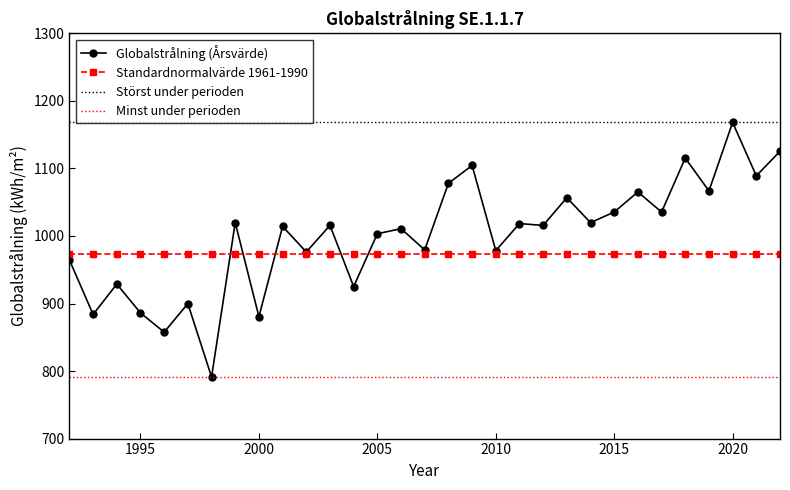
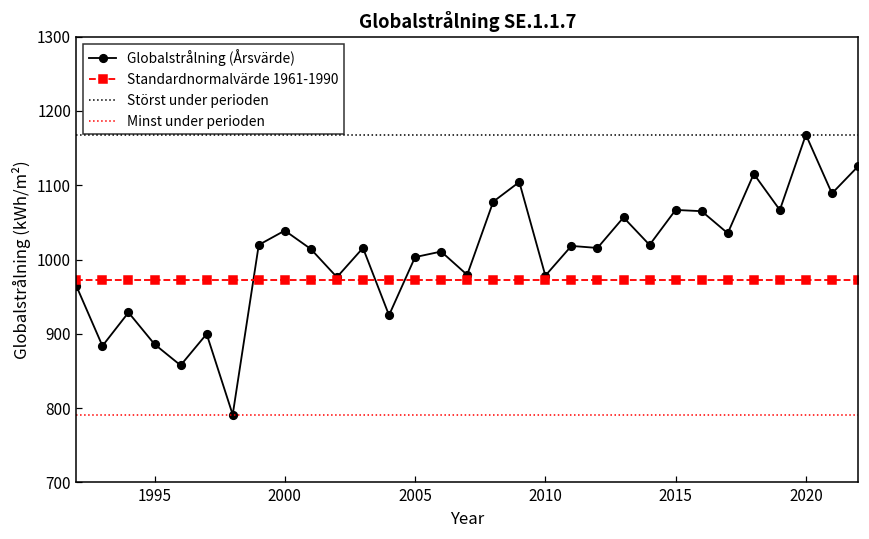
Globalstrålning (Årsvärde), 2000: 880 -> 1040
Globalstrålning (Årsvärde), 2015: 1040 -> 1070
